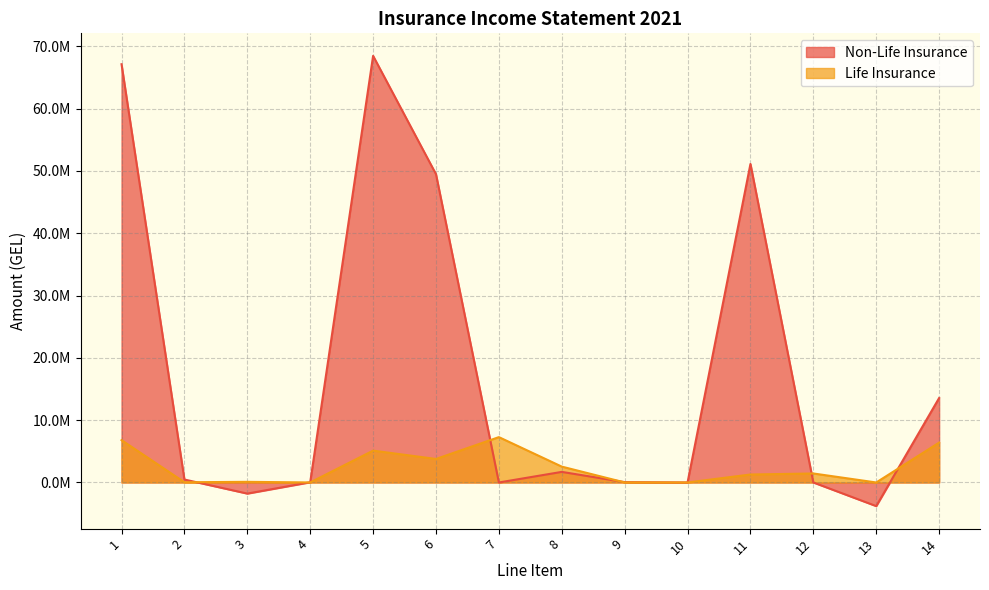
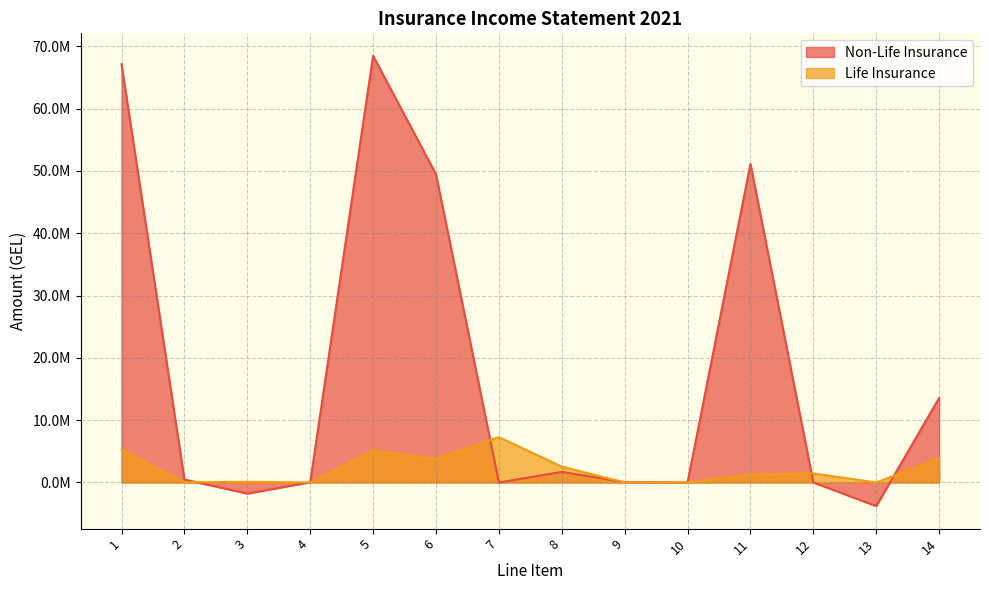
Life Insurance, 1: 7000000 -> 5000000
Life Insurance, 14: 6000000 -> 4000000
